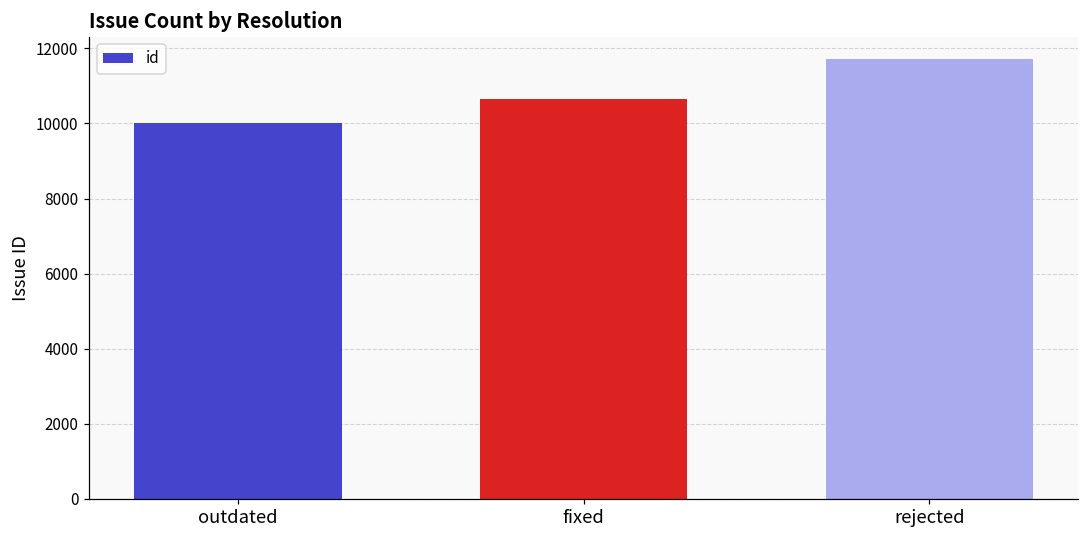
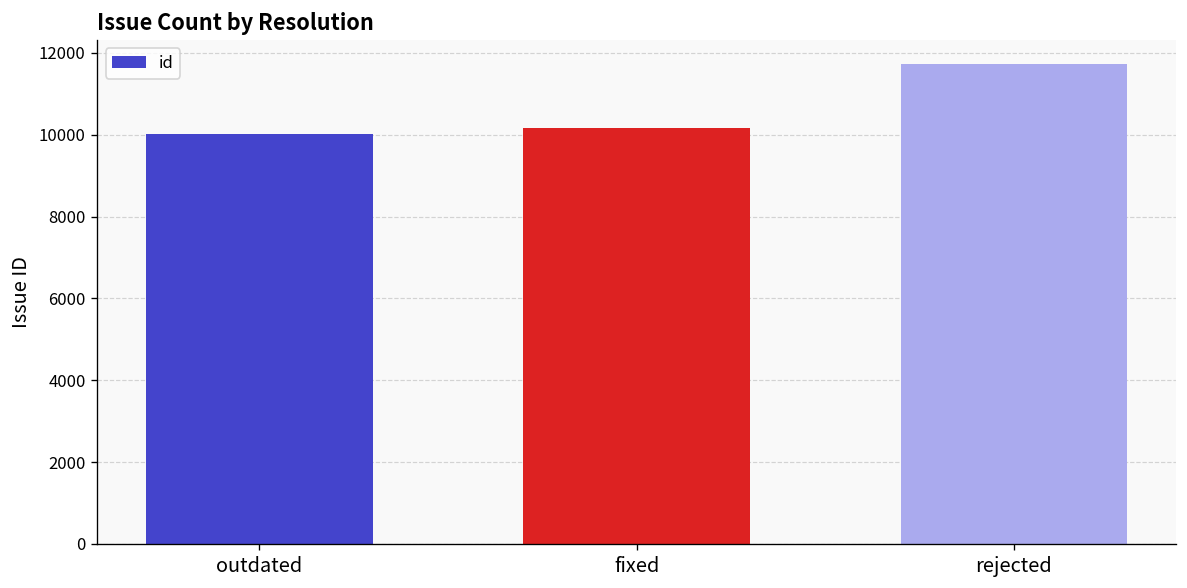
fixed: 10700 -> 10200
